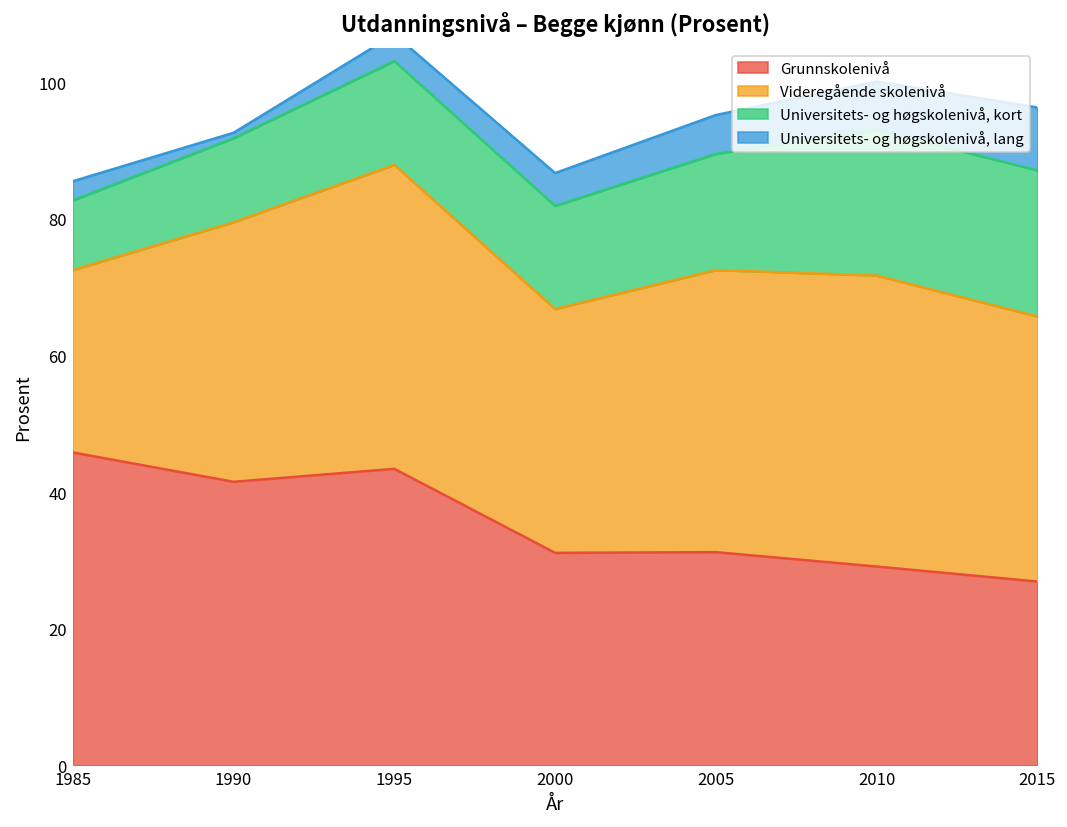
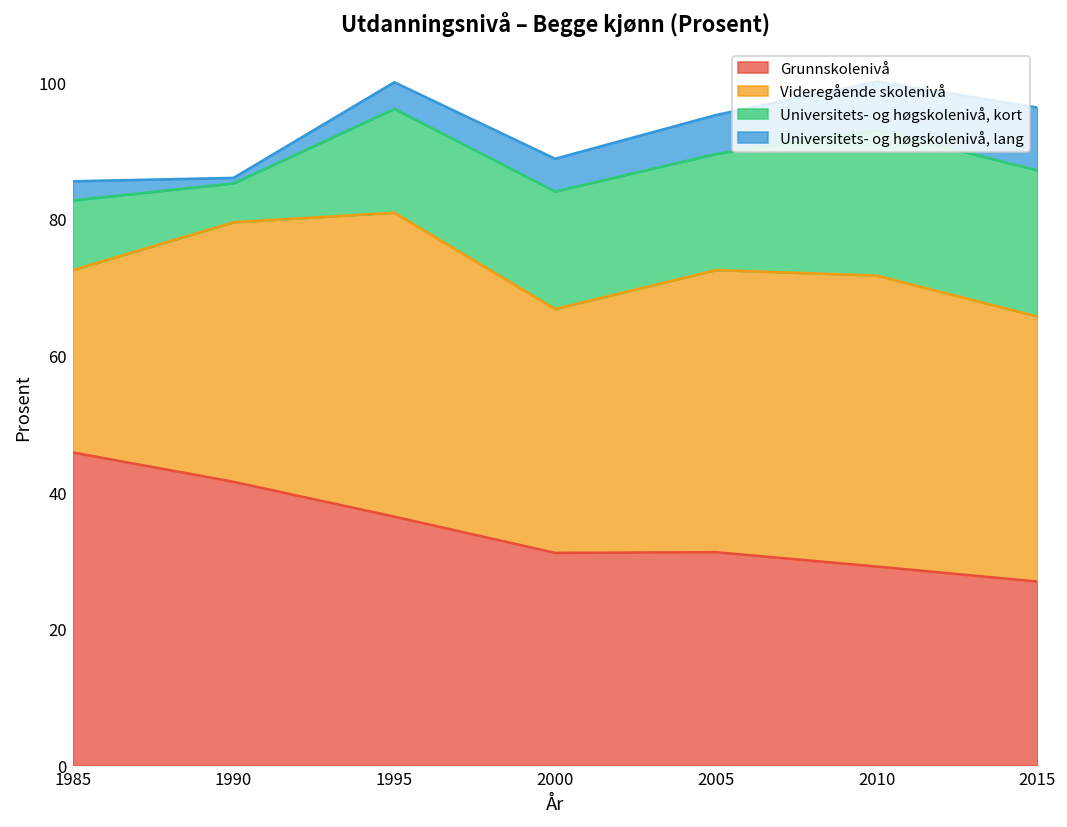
Universitets- og høgskolenivå, kort, 1990: 12 -> 6
Grunnskolenivå, 1995: 43 -> 36
Universitets- og høgskolenivå, kort, 2000: 15 -> 17
